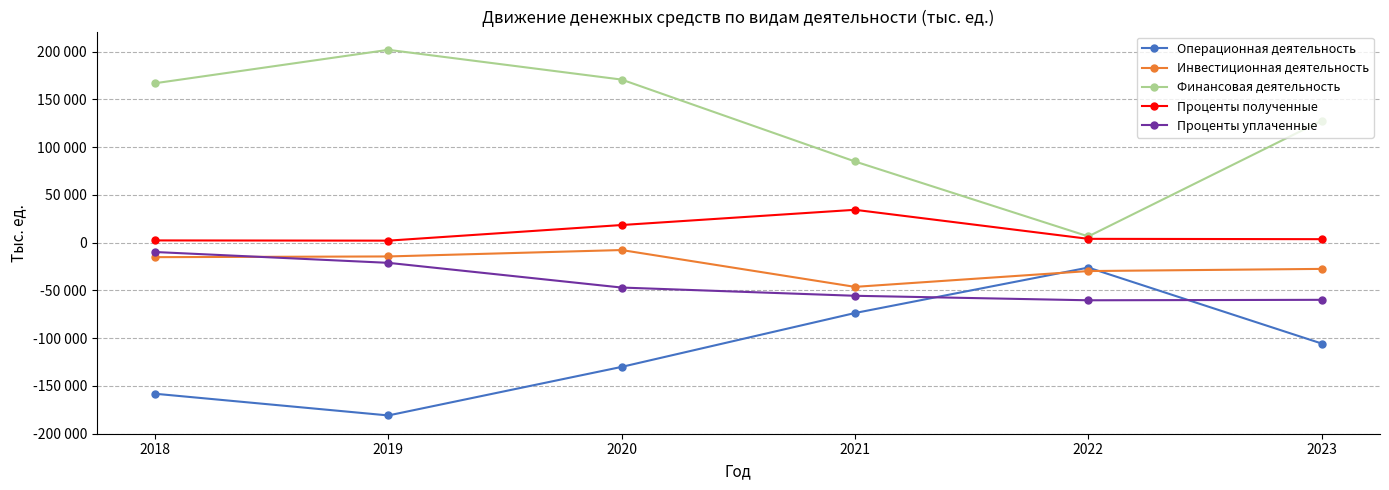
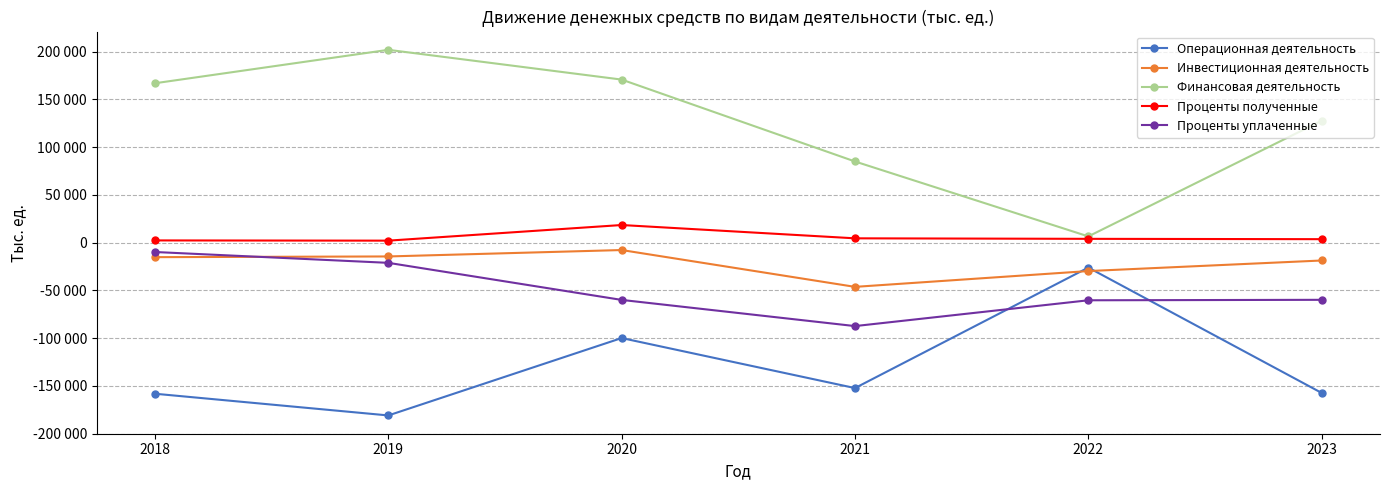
Операционная деятельность, 2020: -130000 -> -100000
Проценты уплаченные, 2020: -50000 -> -60000
Операционная деятельность, 2021: -70000 -> -150000
Проценты полученные, 2021: 30000 -> 0
Проценты уплаченные, 2021: -60000 -> -90000
Операционная деятельность, 2023: -110000 -> -160000
Инвестиционная деятельность, 2023: -30000 -> -20000
